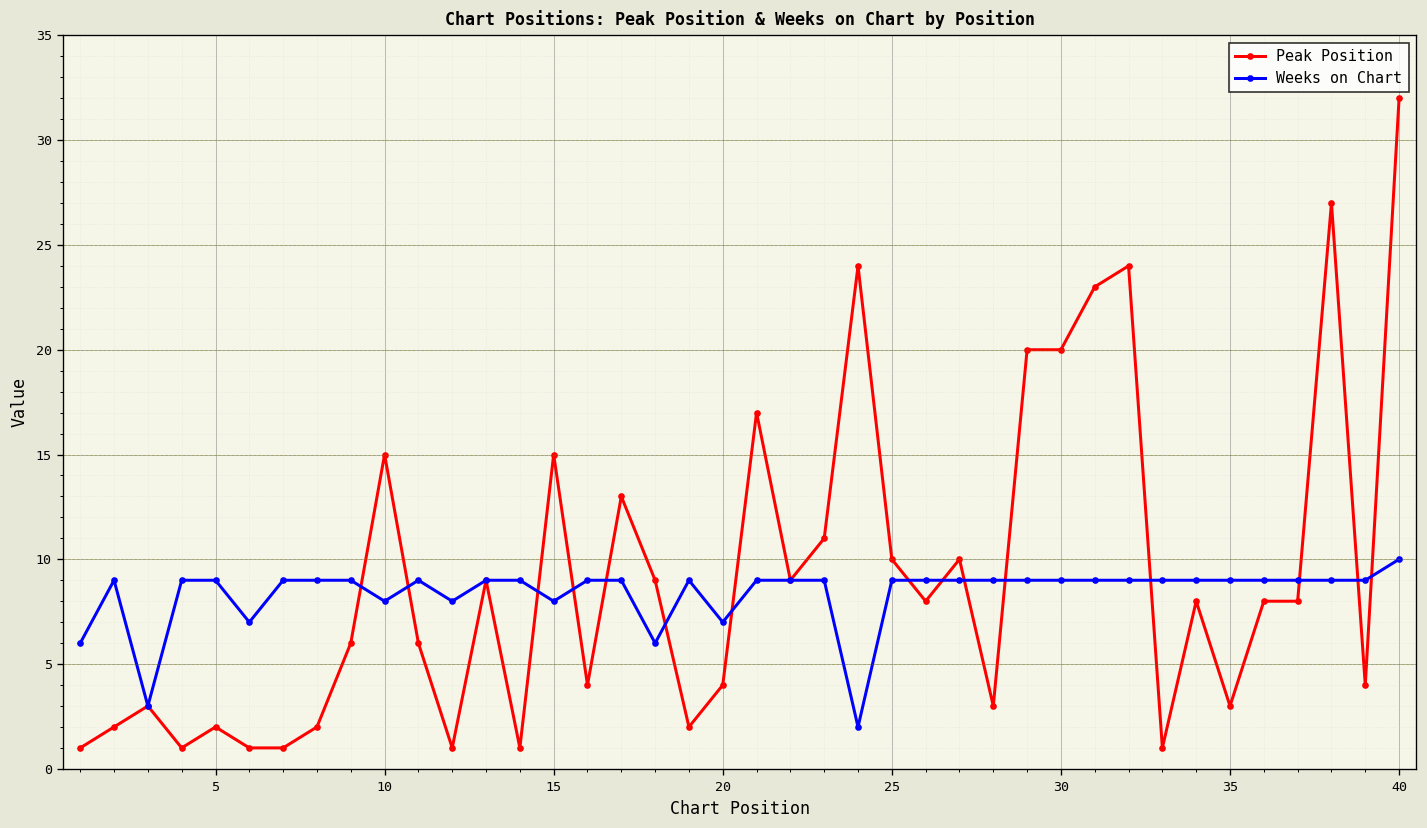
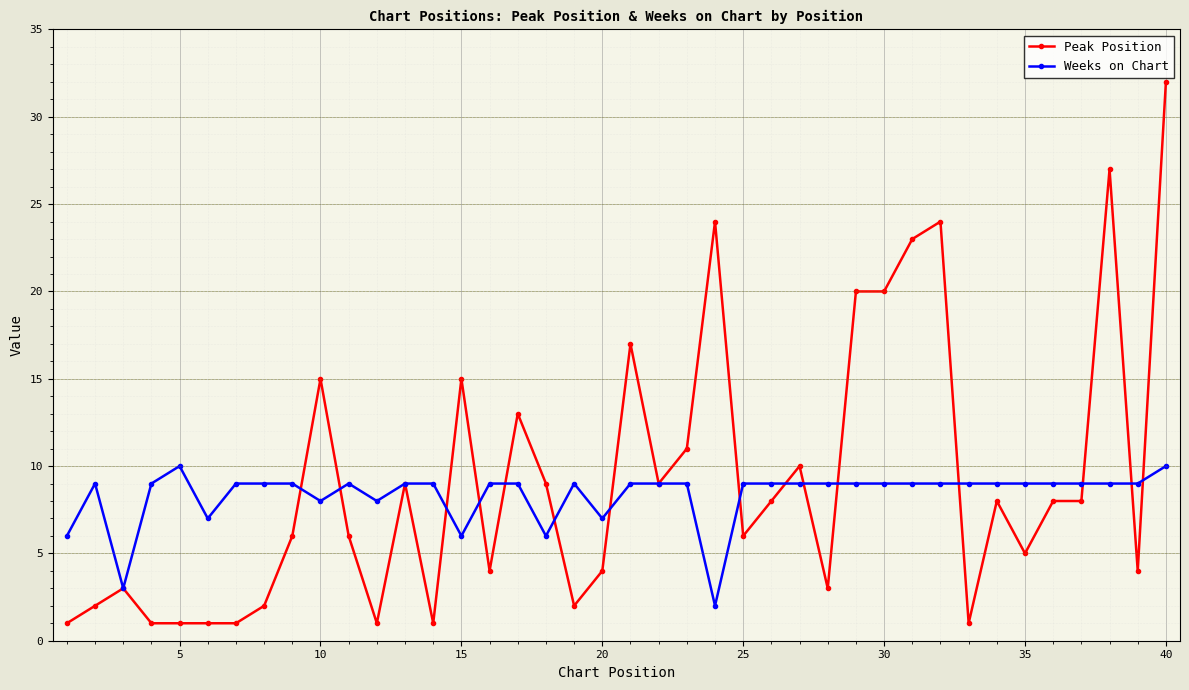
Peak Position, 5: 2 -> 1
Weeks on Chart, 5: 9 -> 10
Weeks on Chart, 15: 8 -> 6
Peak Position, 25: 10 -> 6
Peak Position, 35: 3 -> 5
